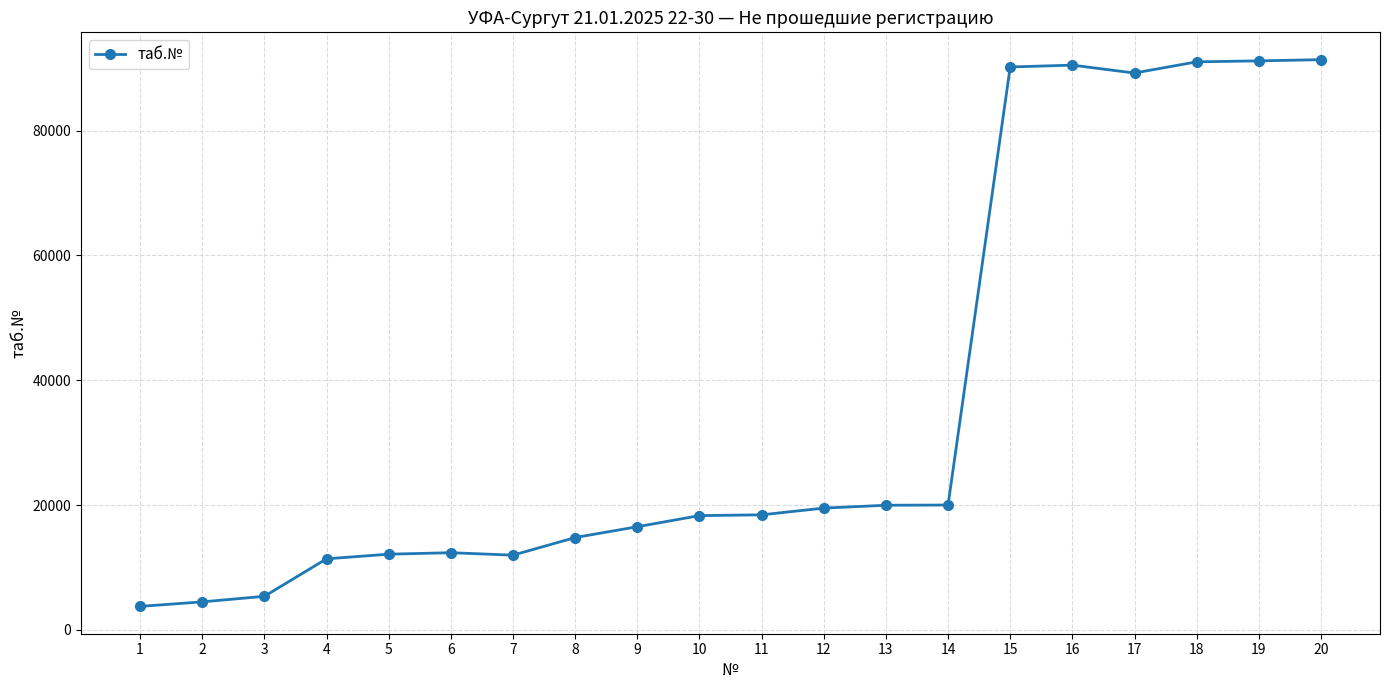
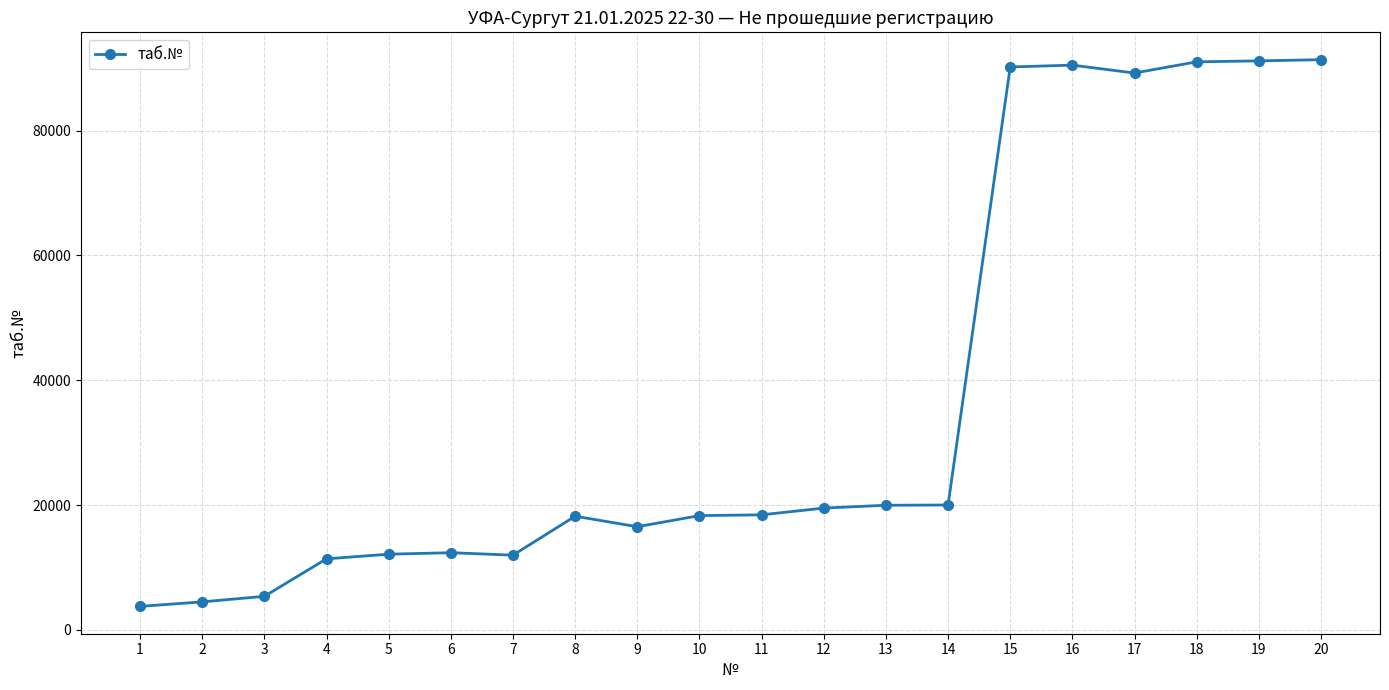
8: 15000 -> 18000
